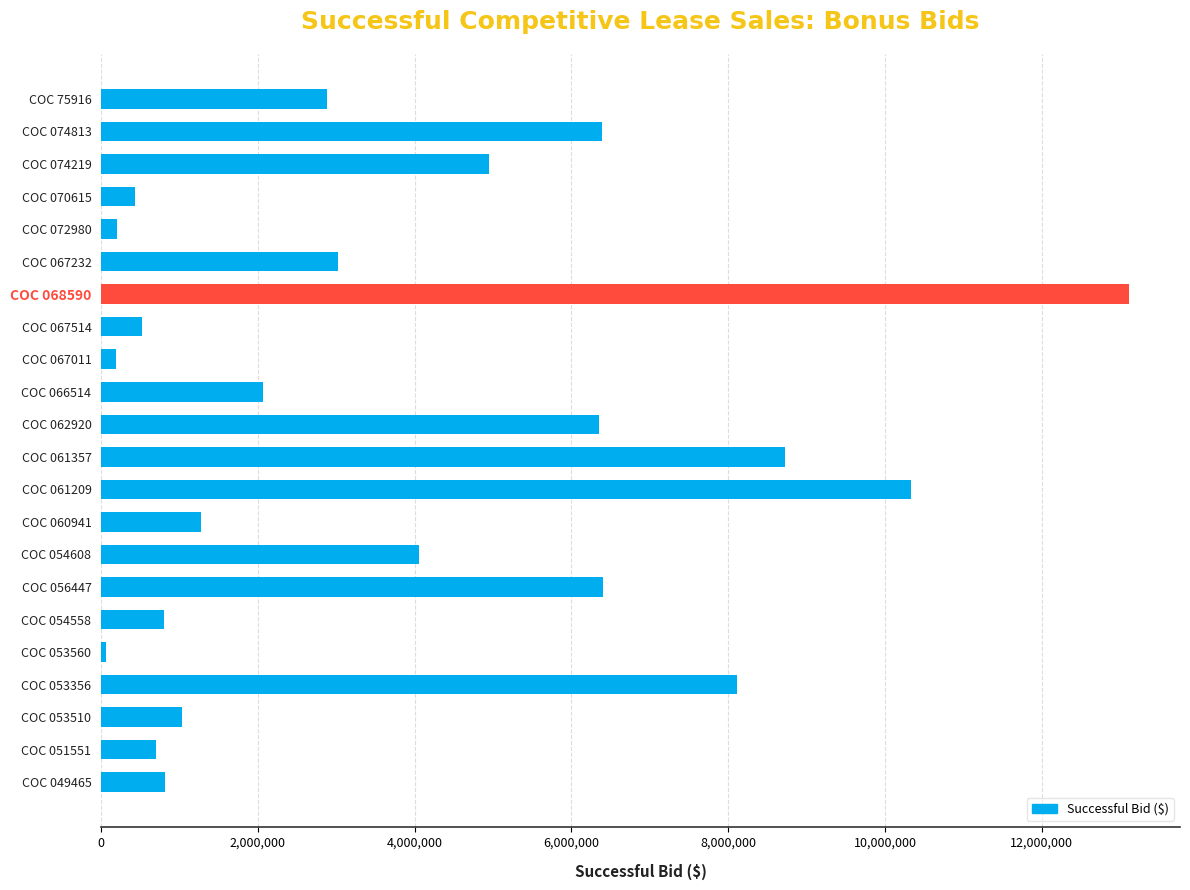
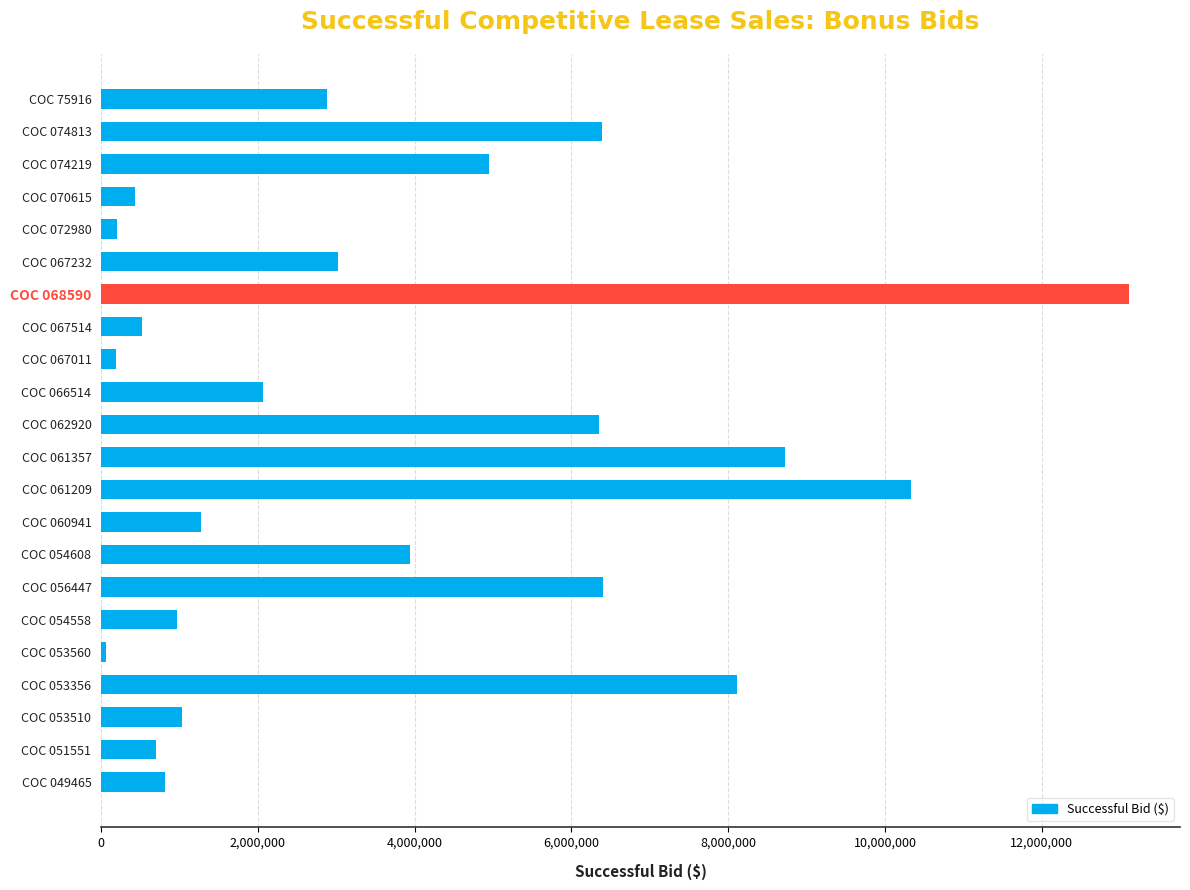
COC 054608: 4,100,000 -> 3,900,000
COC 054558: 800,000 -> 1,000,000
